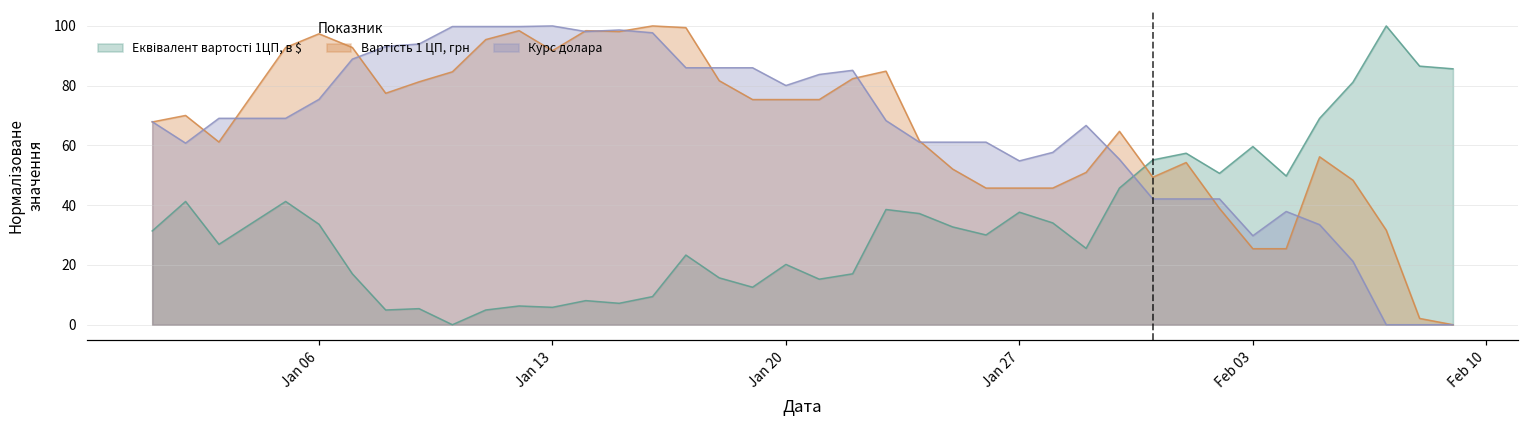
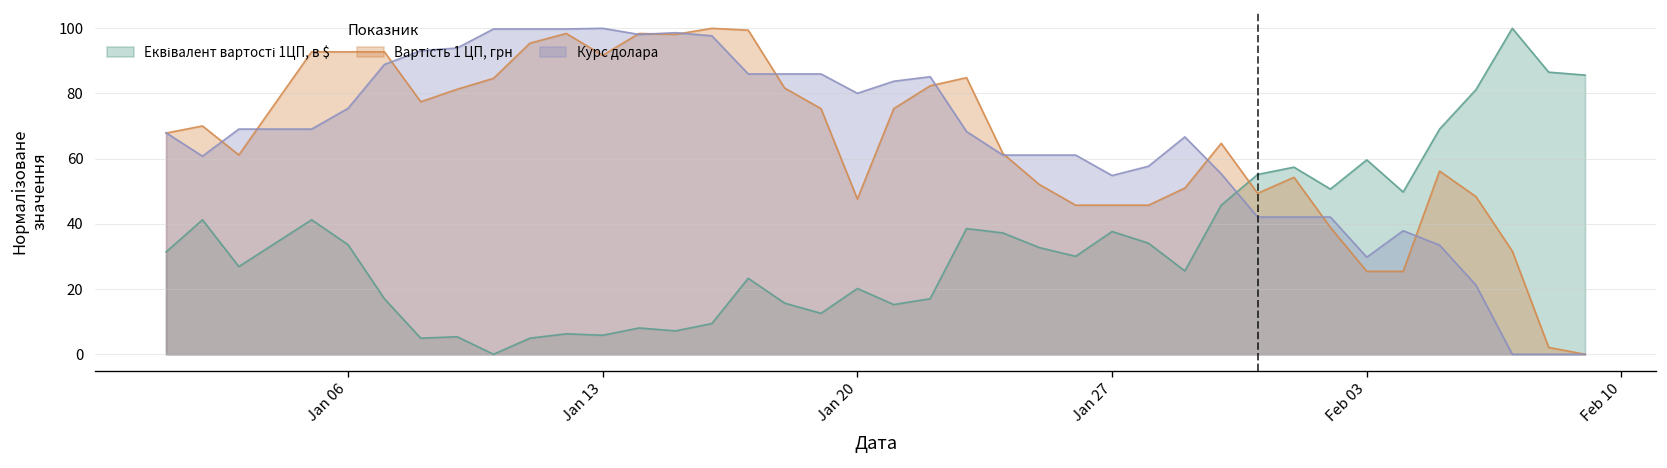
Вартість 1 ЦП, грн, Jan 06: 97 -> 93
Вартість 1 ЦП, грн, Jan 20: 75 -> 48
